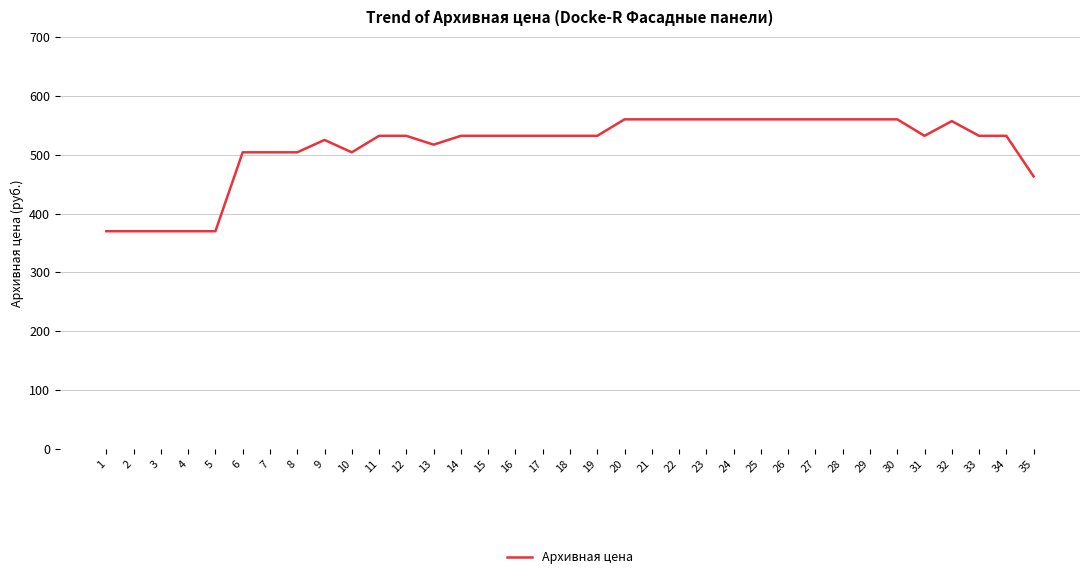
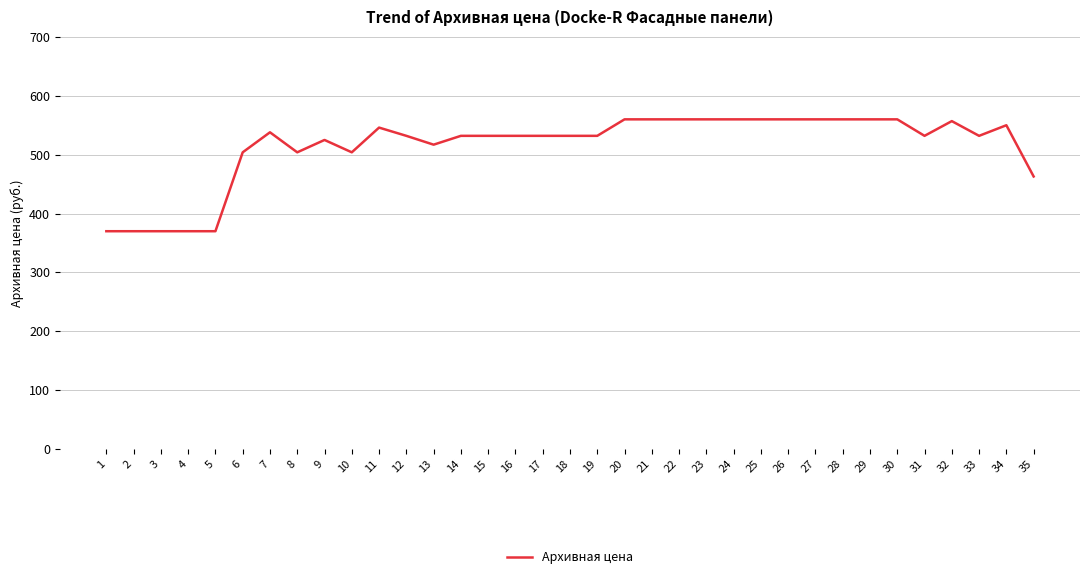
7: 500 -> 540
11: 530 -> 550
34: 530 -> 550
